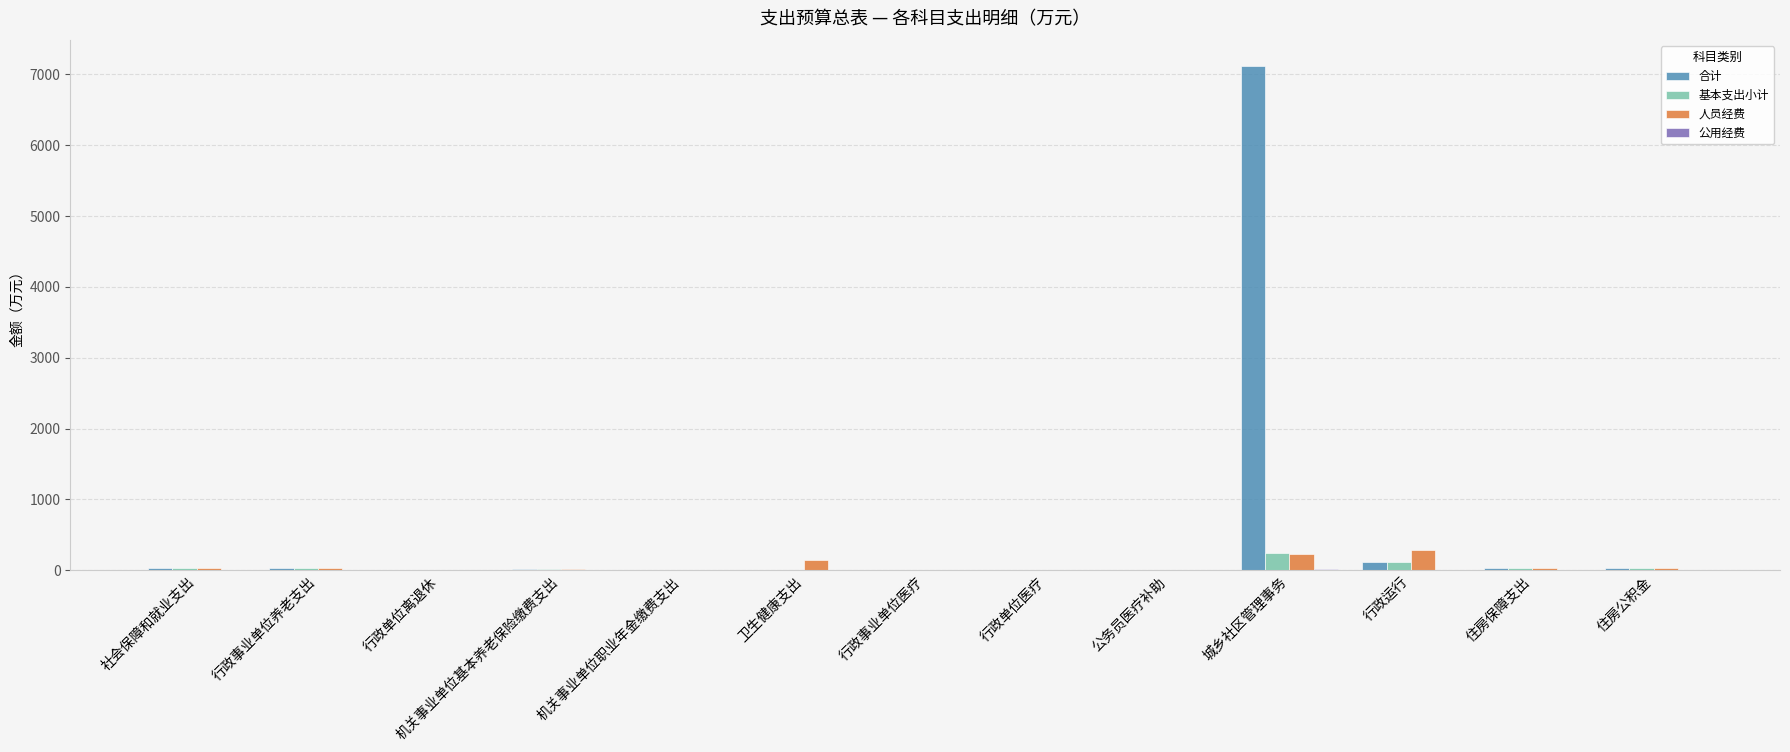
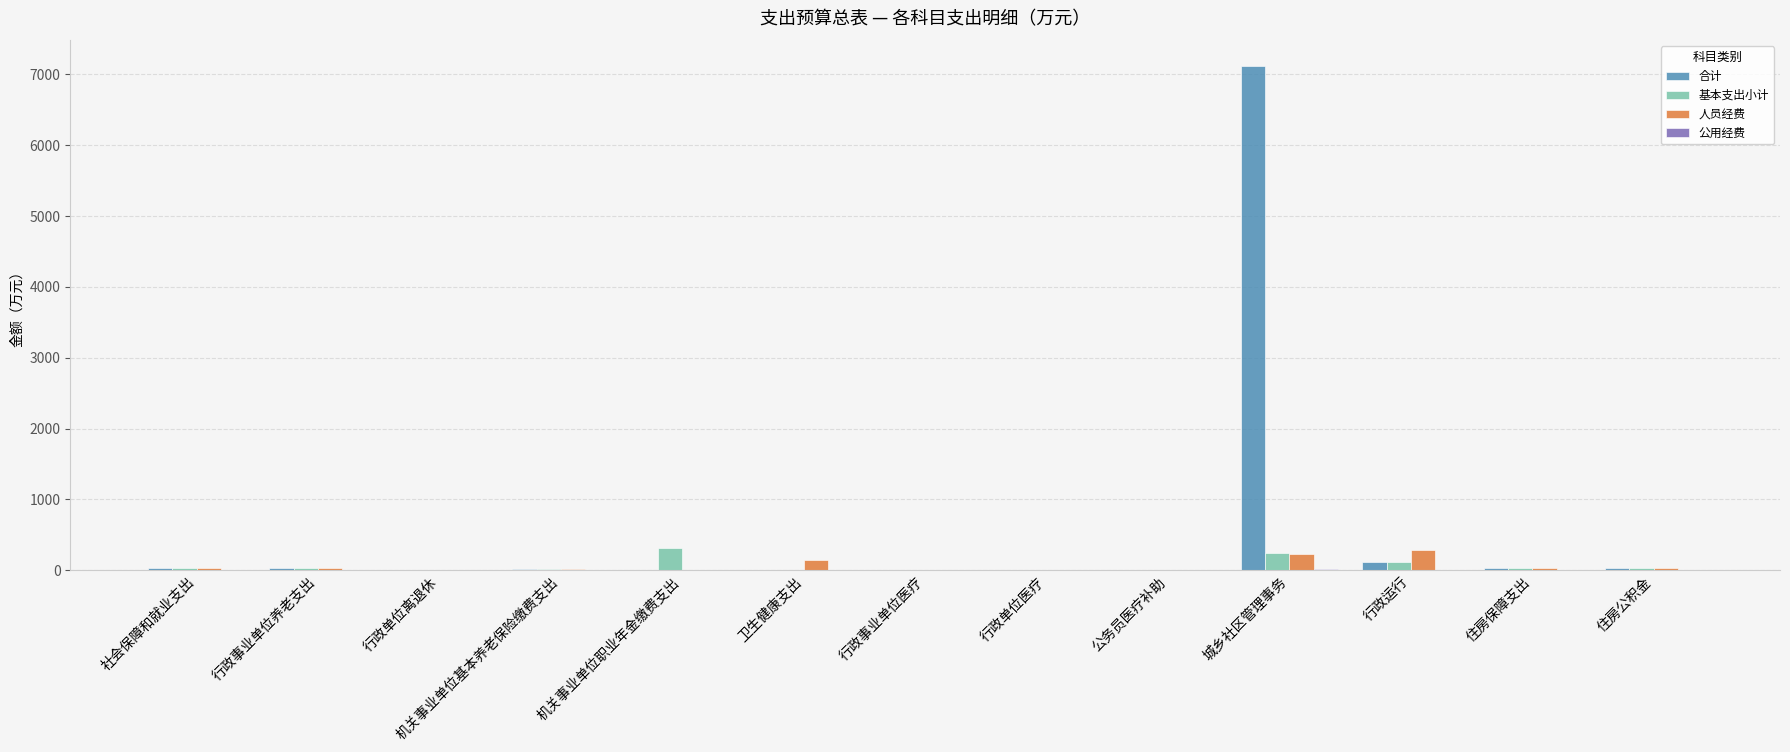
基本支出小计, 机关事业单位职业年金缴费支出: 0 -> 300
